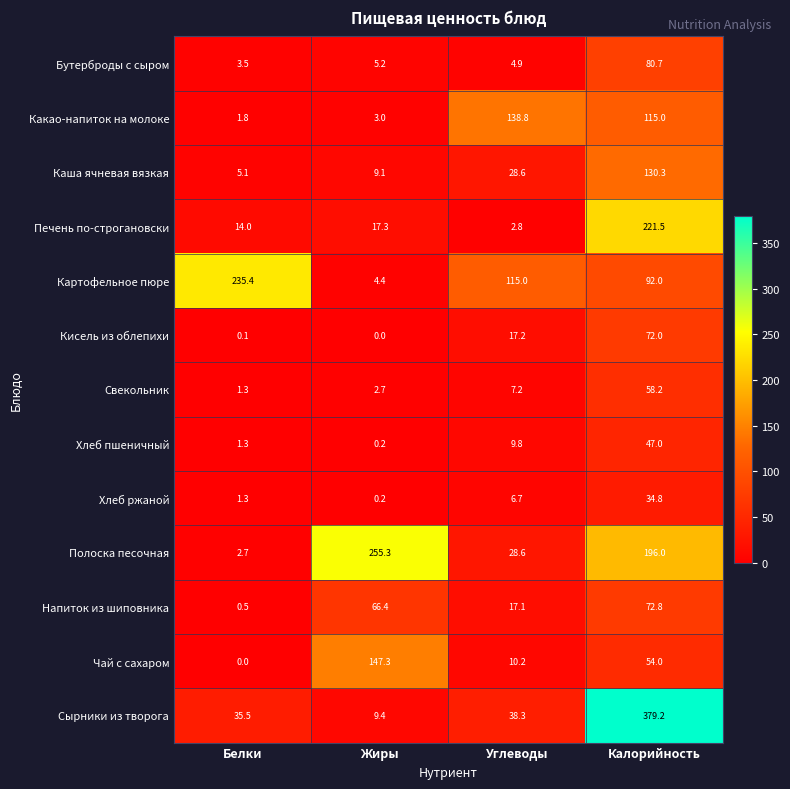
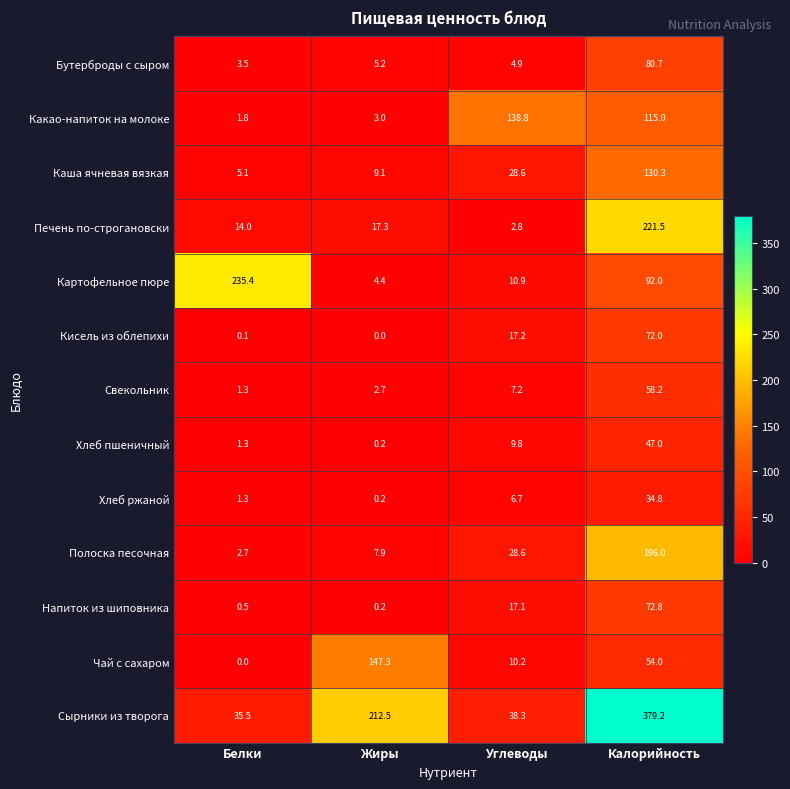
Картофельное пюре, Углеводы: 115.0 -> 10.9
Полоска песочная, Жиры: 255.3 -> 7.9
Напиток из шиповника, Жиры: 66.4 -> 0.2
Сырники из творога, Жиры: 9.4 -> 212.5
